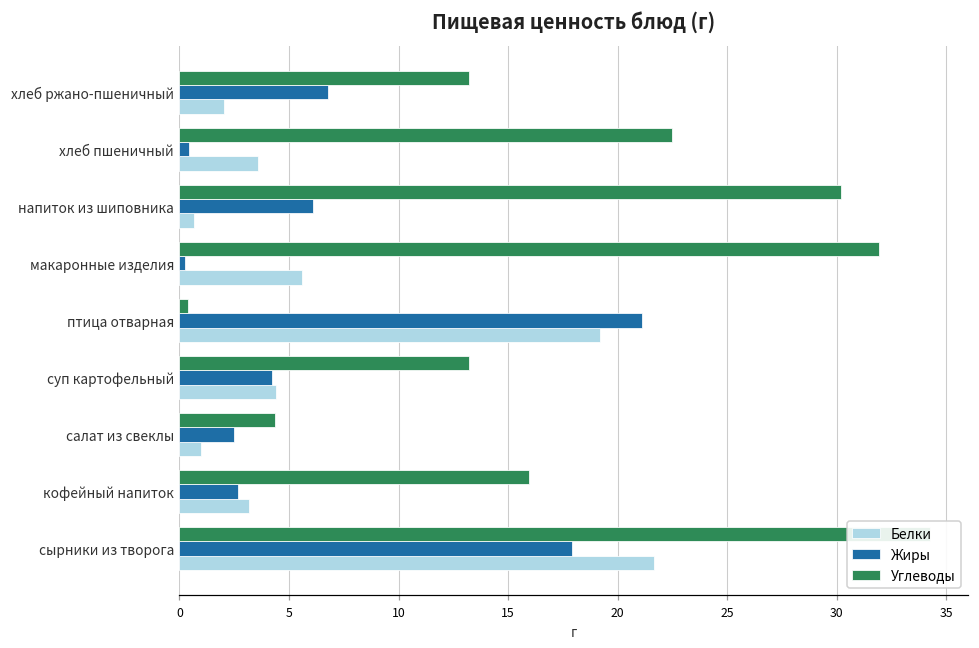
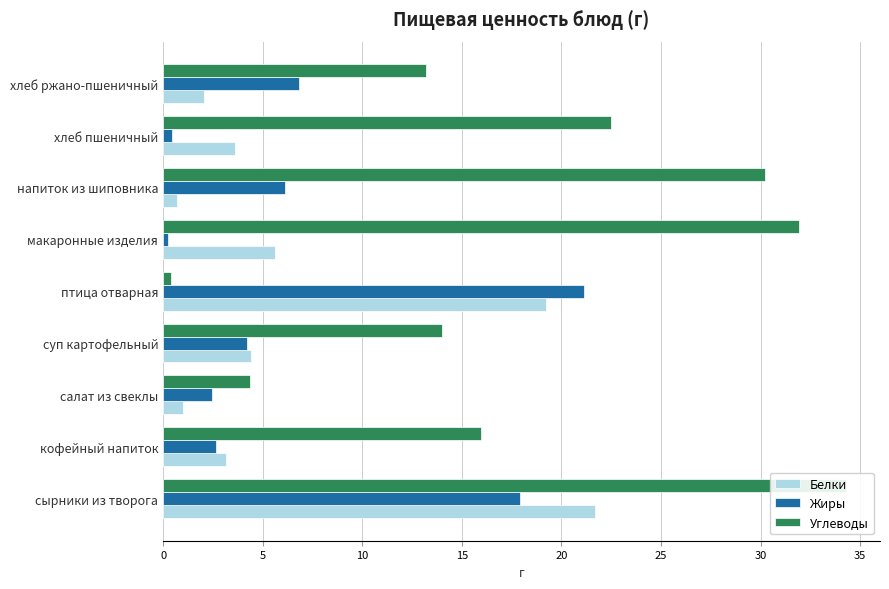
Углеводы, суп картофельный: 13.2 -> 14.0
